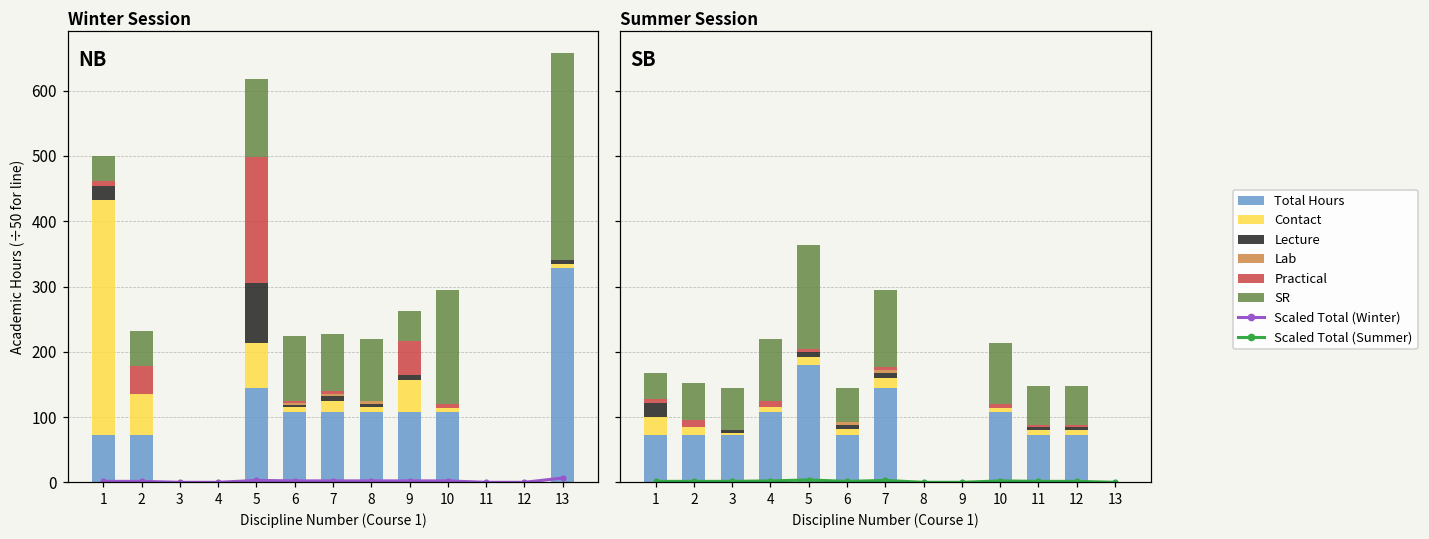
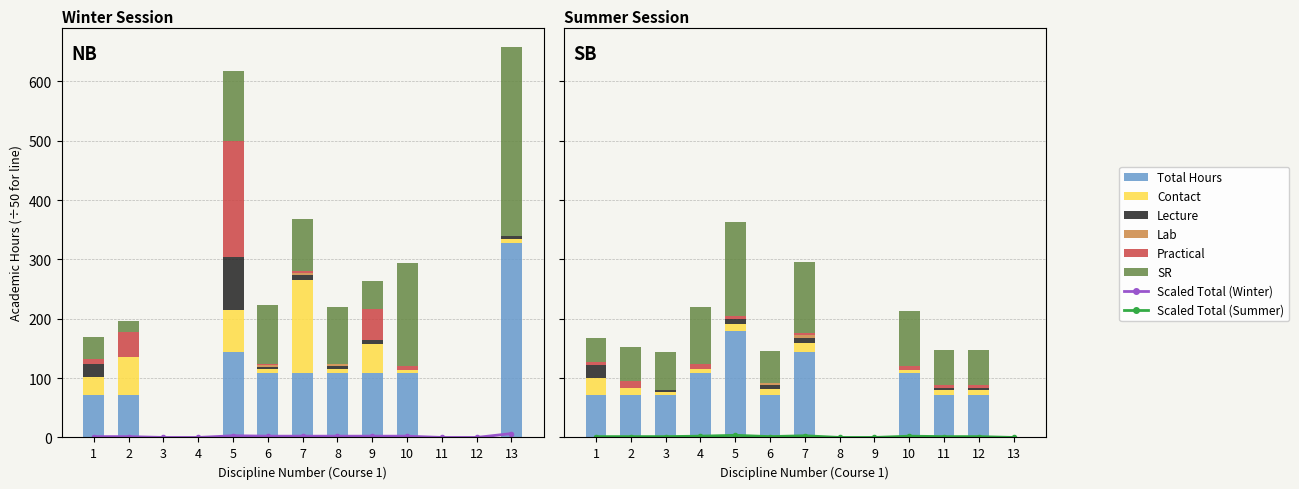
Winter Session, Contact, 1: 360 -> 30
Winter Session, SR, 2: 50 -> 20
Winter Session, Contact, 7: 20 -> 160
